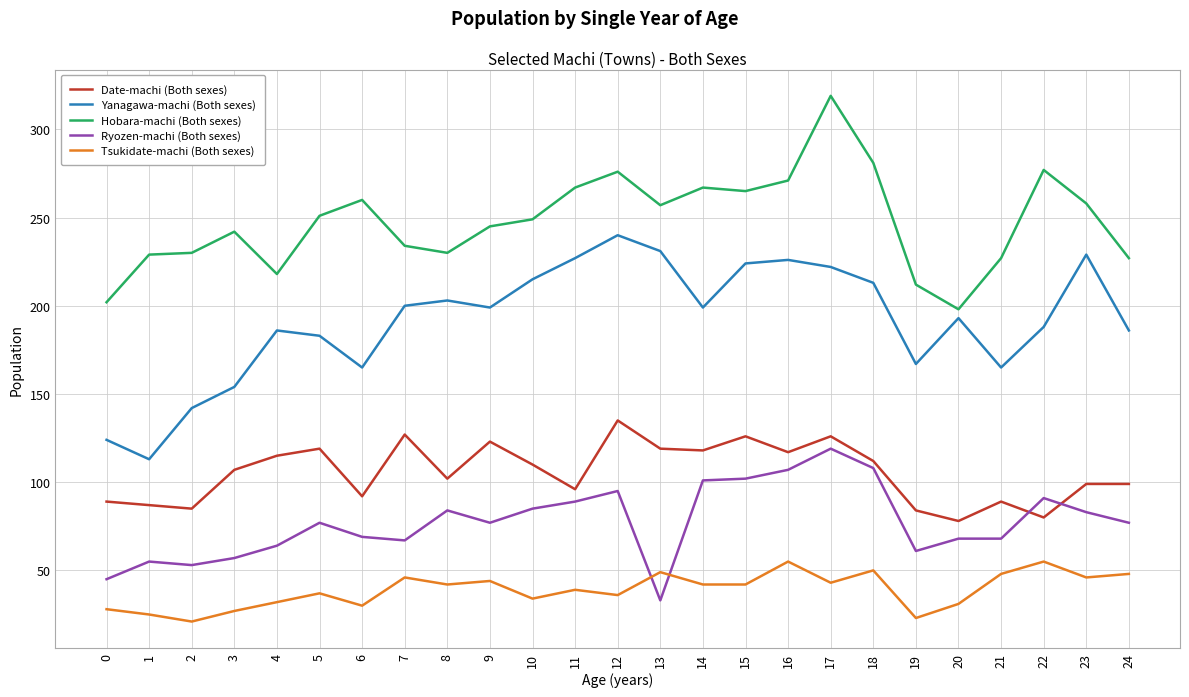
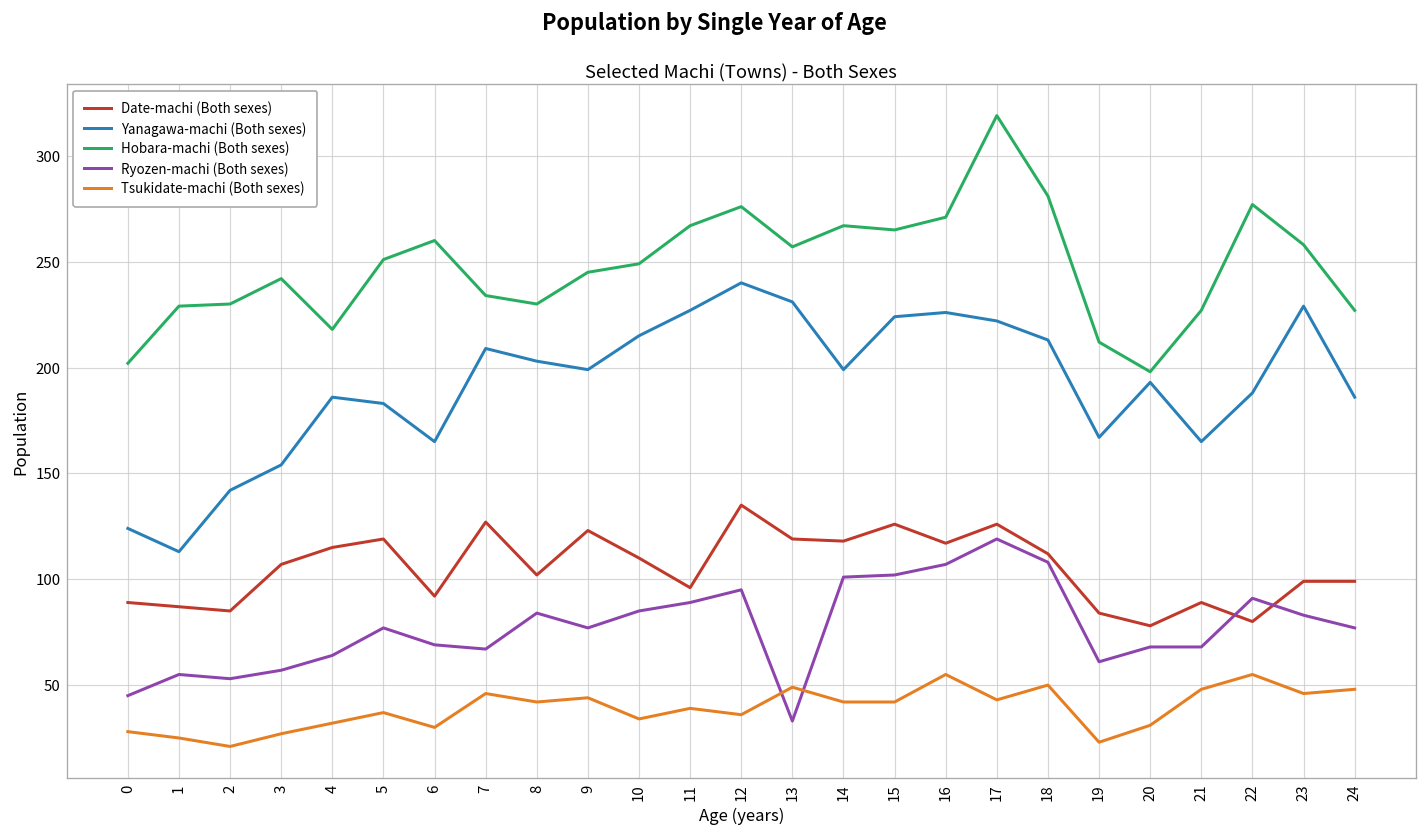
Yanagawa-machi (Both sexes), 7: 200 -> 209
